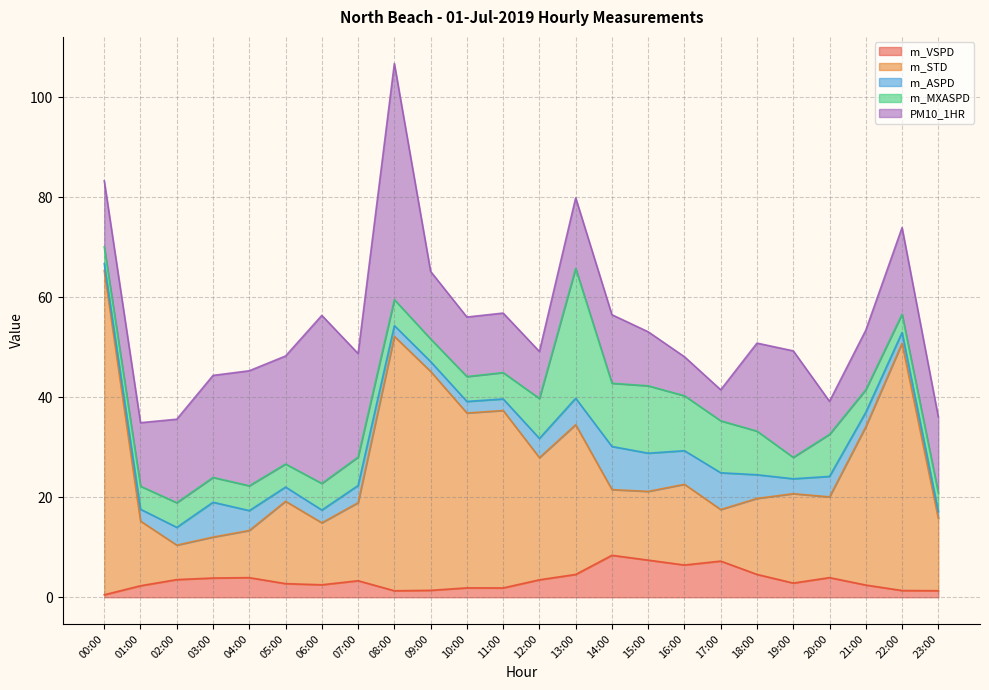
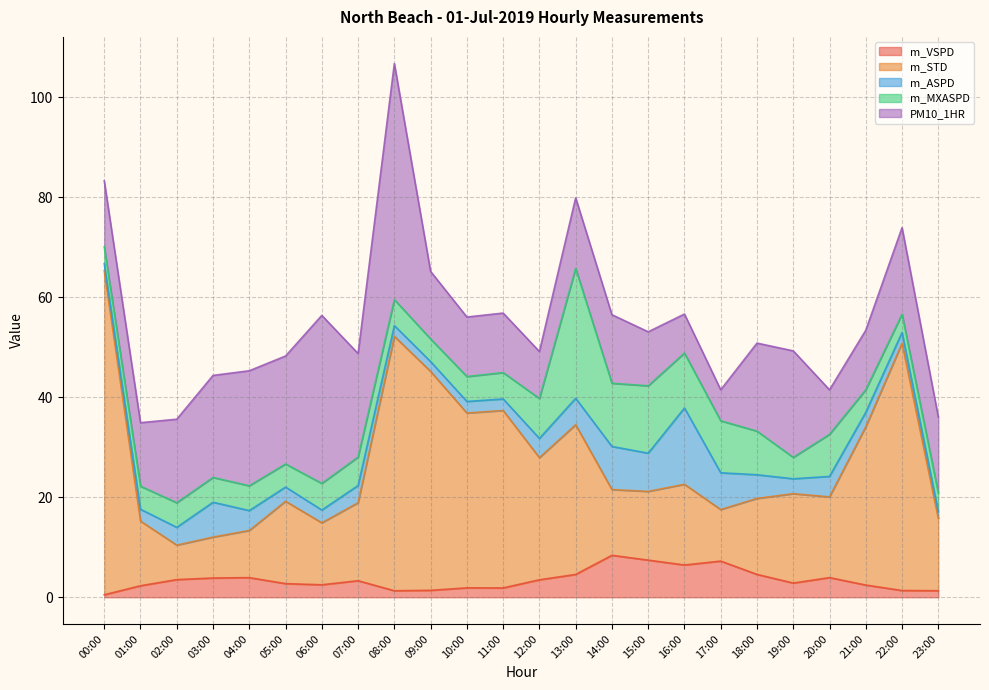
m_ASPD, 16:00: 7 -> 15
PM10_1HR, 20:00: 7 -> 9
